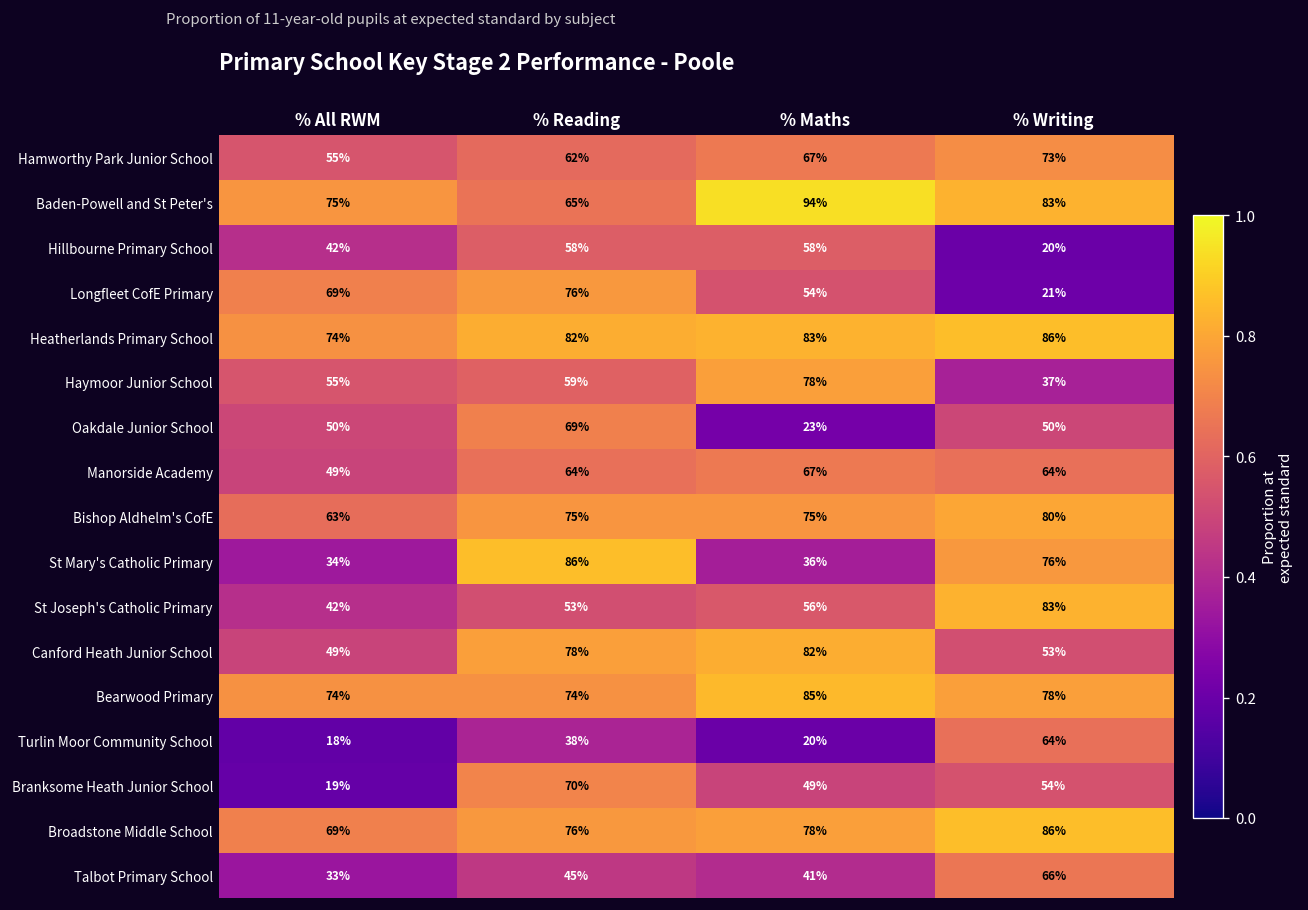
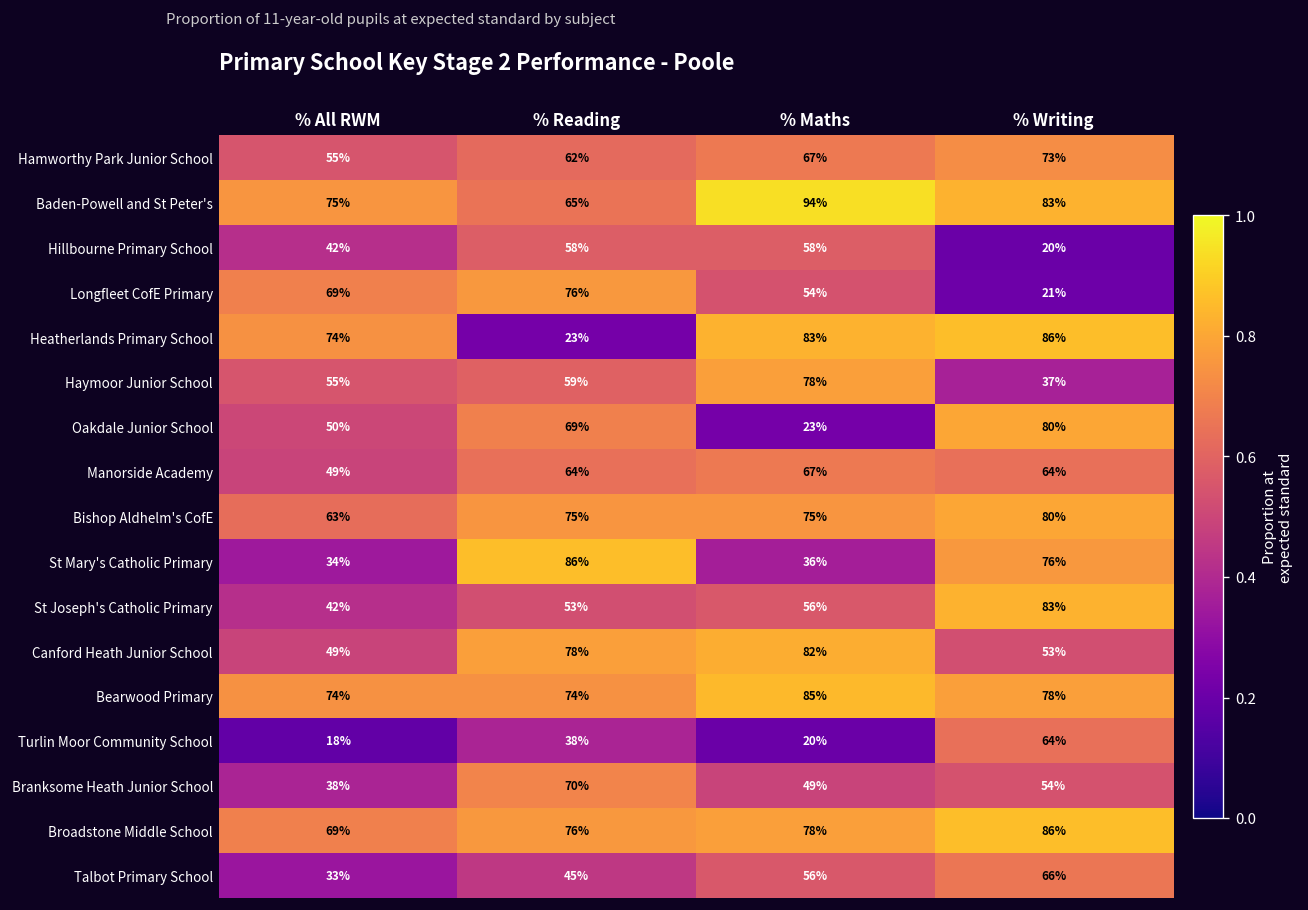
Heatherlands Primary School, % Reading: 82% -> 23%
Oakdale Junior School, % Writing: 50% -> 80%
Branksome Heath Junior School, % All RWM: 19% -> 38%
Talbot Primary School, % Maths: 41% -> 56%
